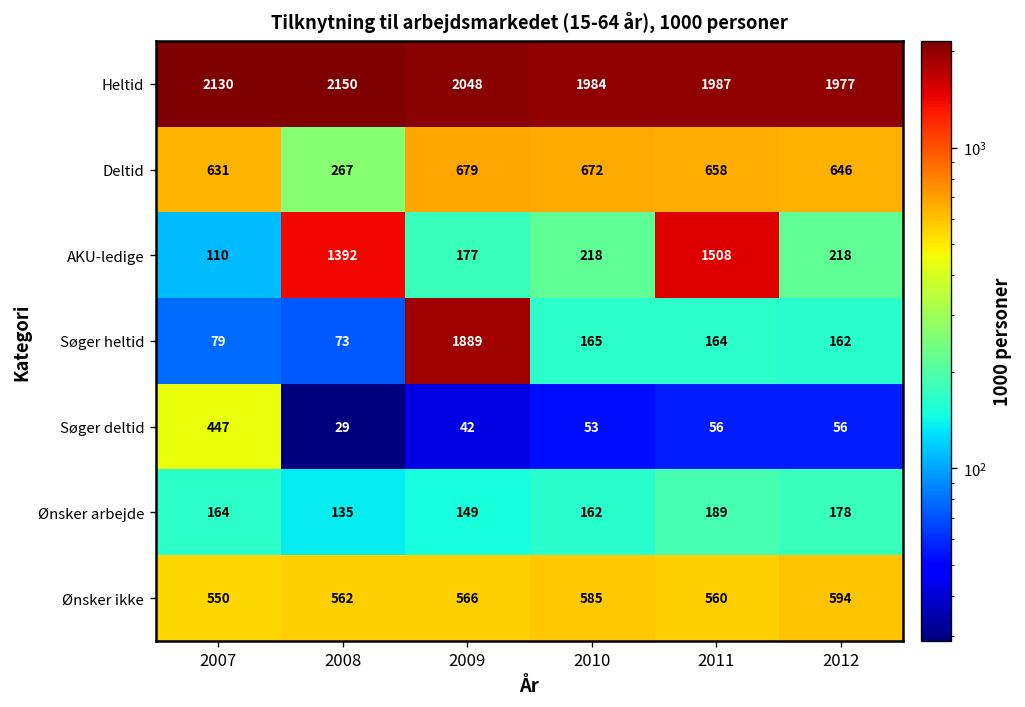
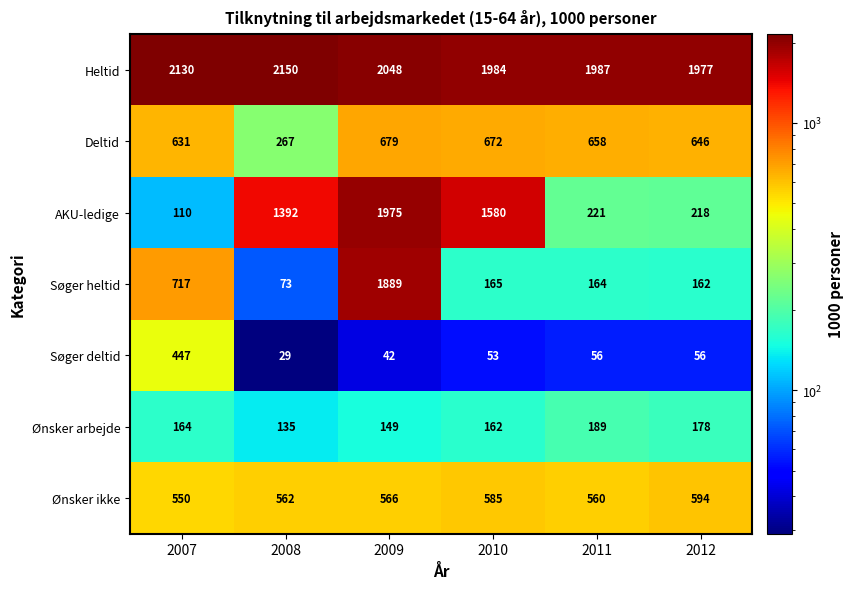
AKU-ledige, 2009: 177 -> 1975
AKU-ledige, 2010: 218 -> 1580
AKU-ledige, 2011: 1508 -> 221
Søger heltid, 2007: 79 -> 717
